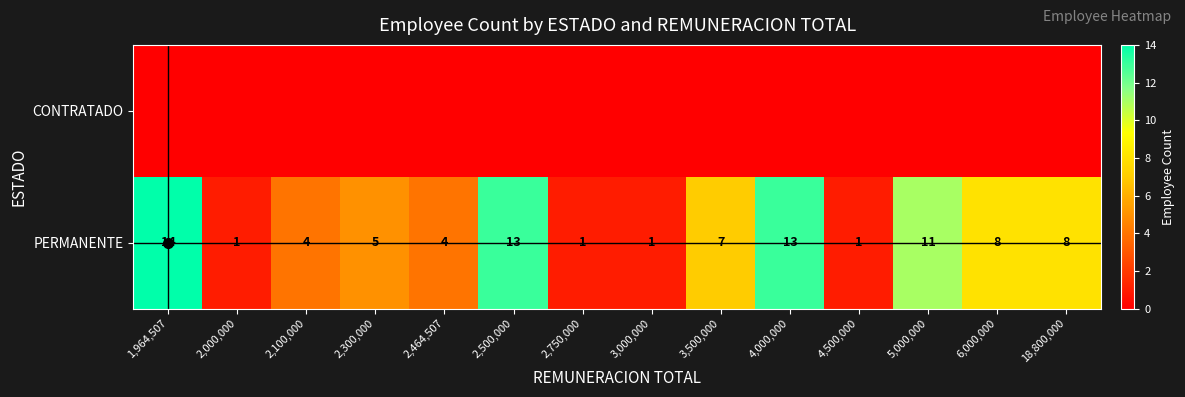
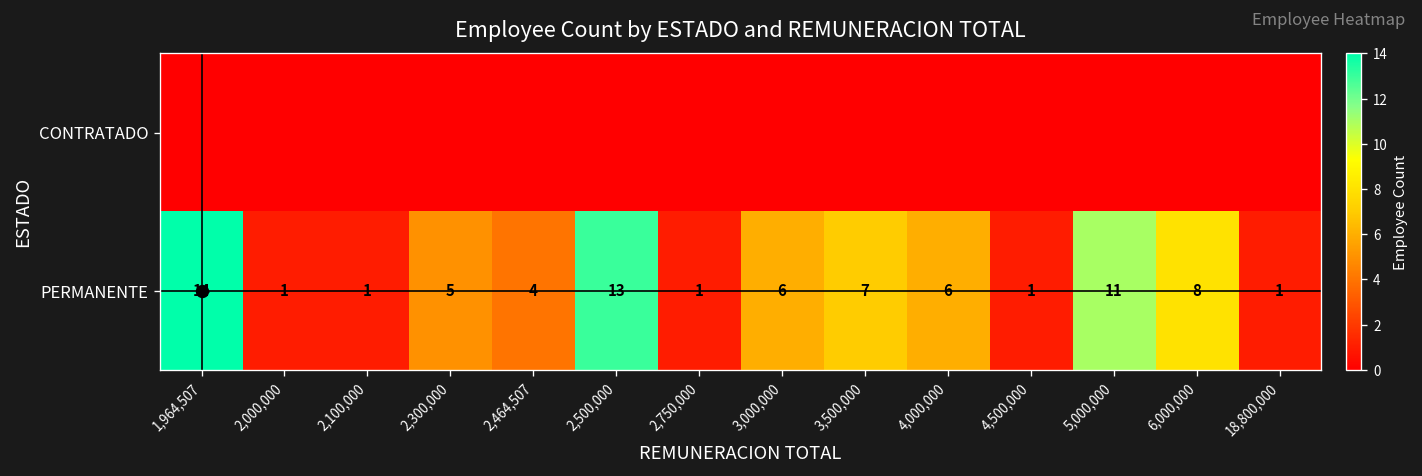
PERMANENTE, 2,100,000: 4 -> 1
PERMANENTE, 3,000,000: 1 -> 6
PERMANENTE, 4,000,000: 13 -> 6
PERMANENTE, 18,800,000: 8 -> 1
